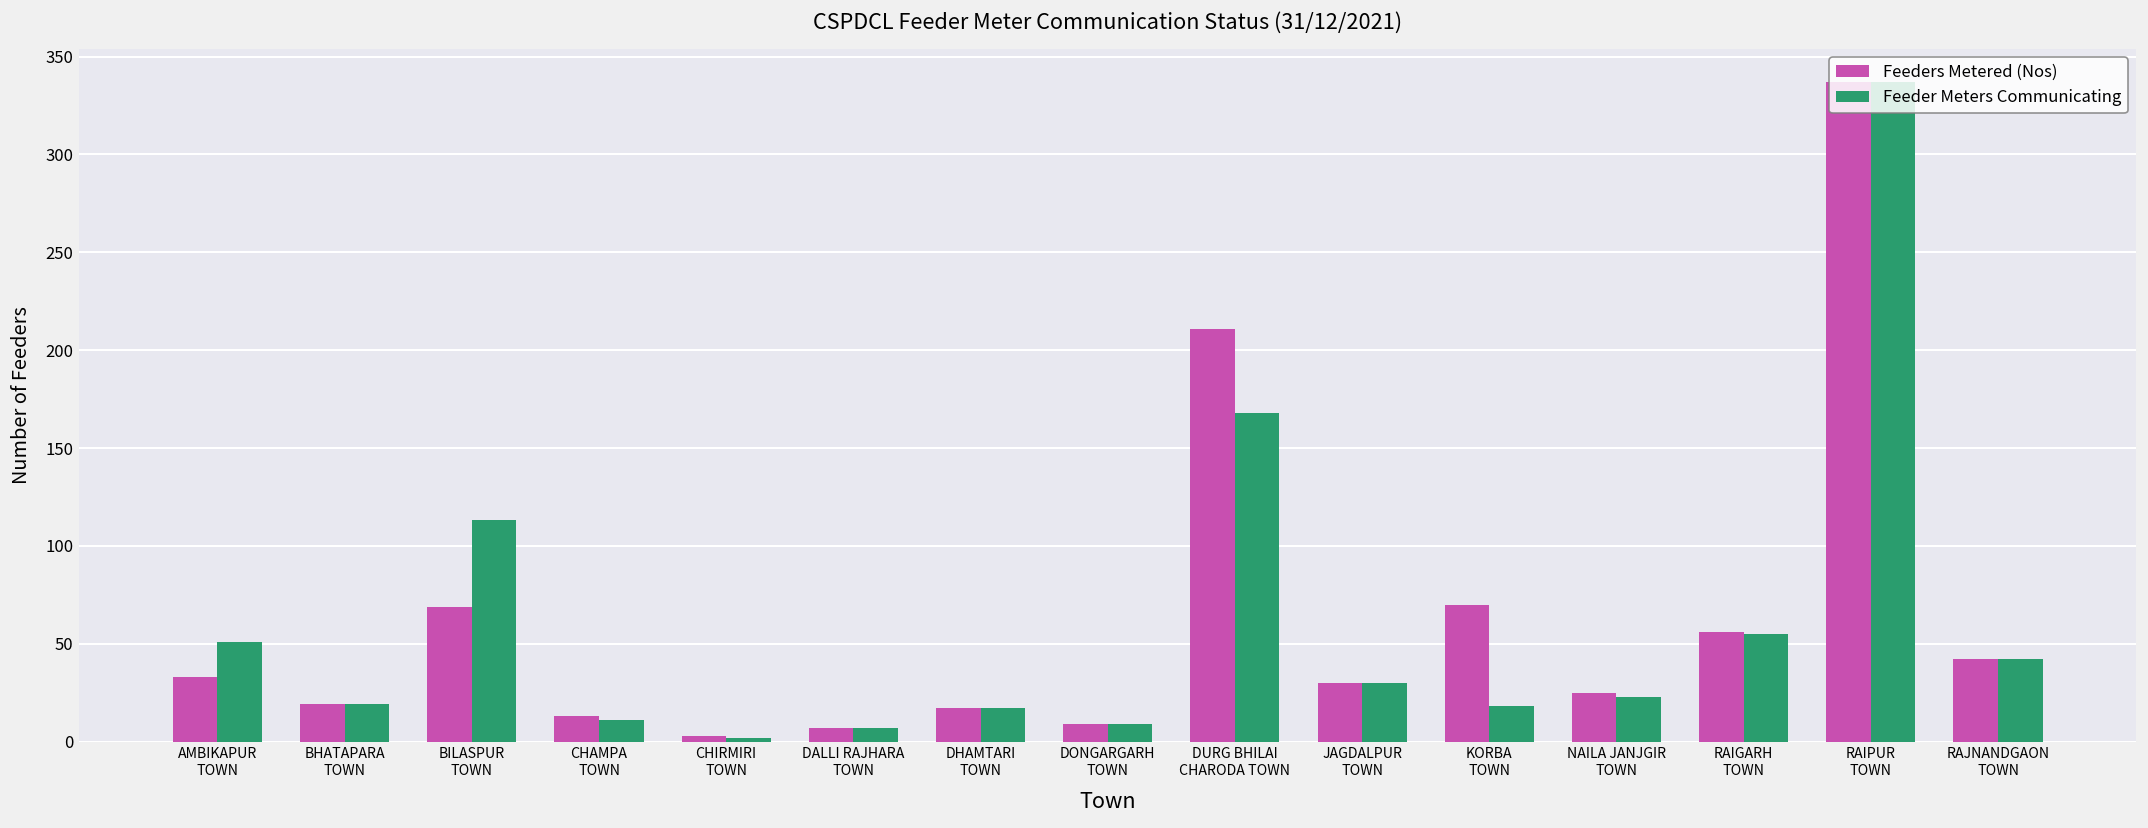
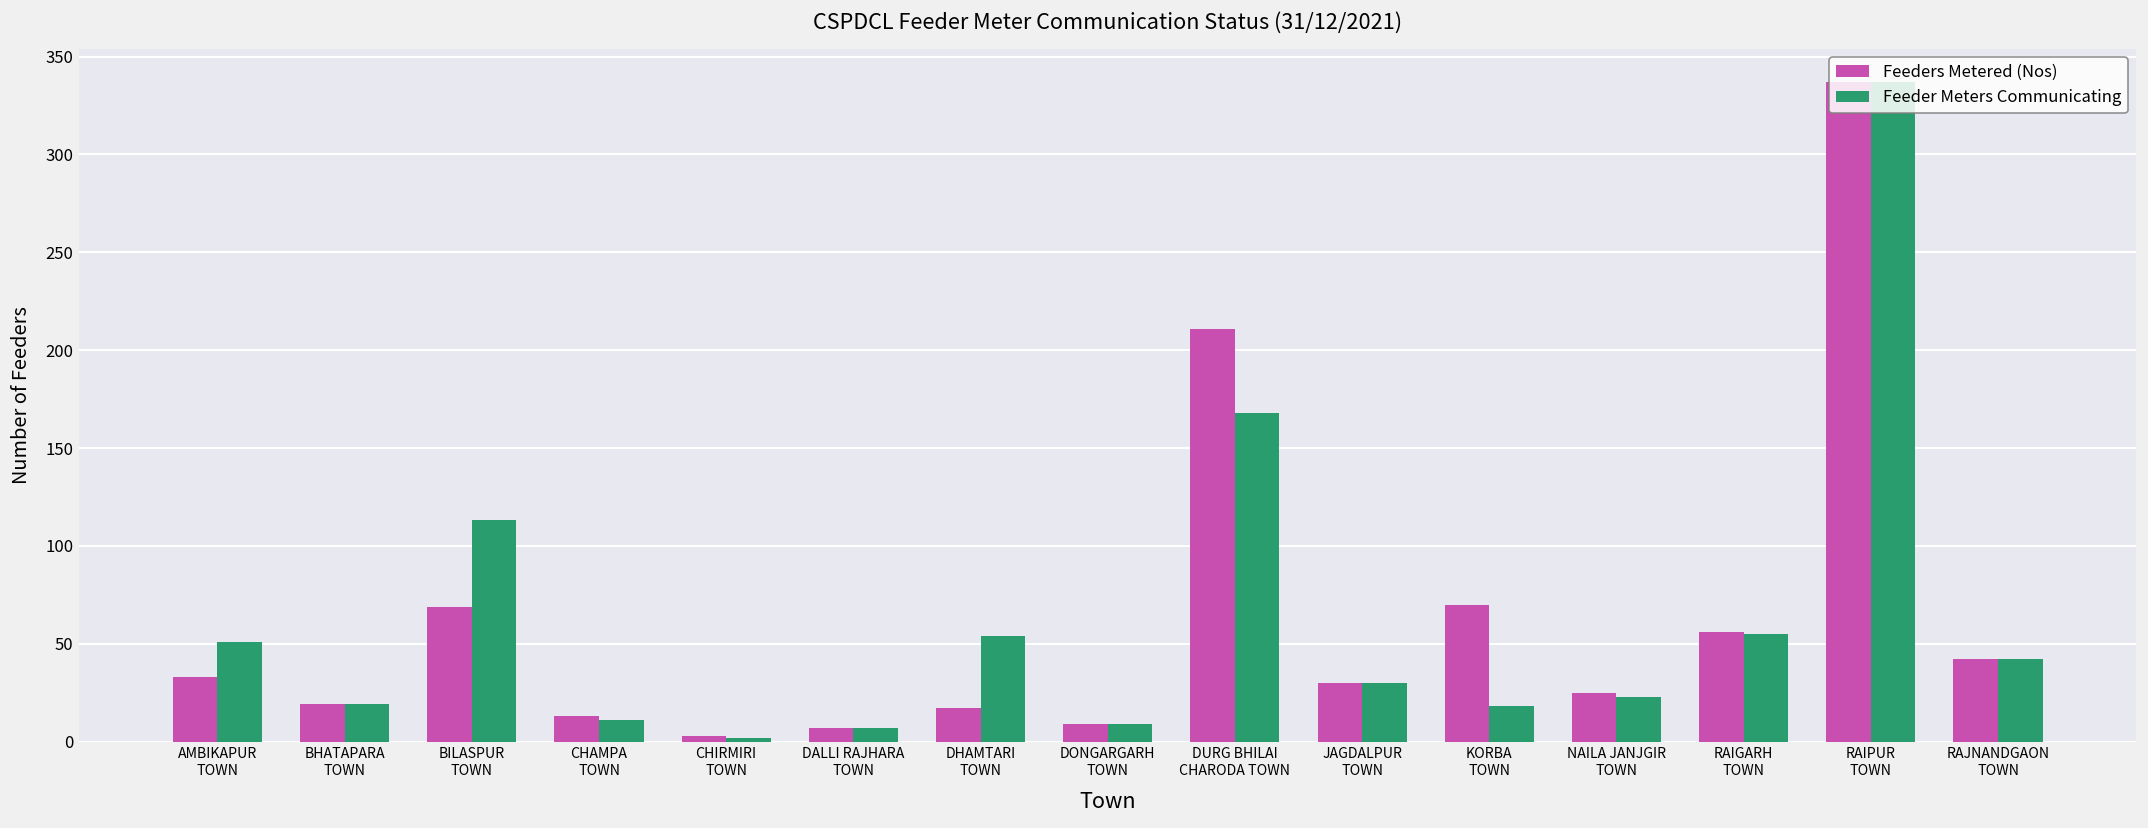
Feeder Meters Communicating, DHAMTARI TOWN: 17 -> 54
